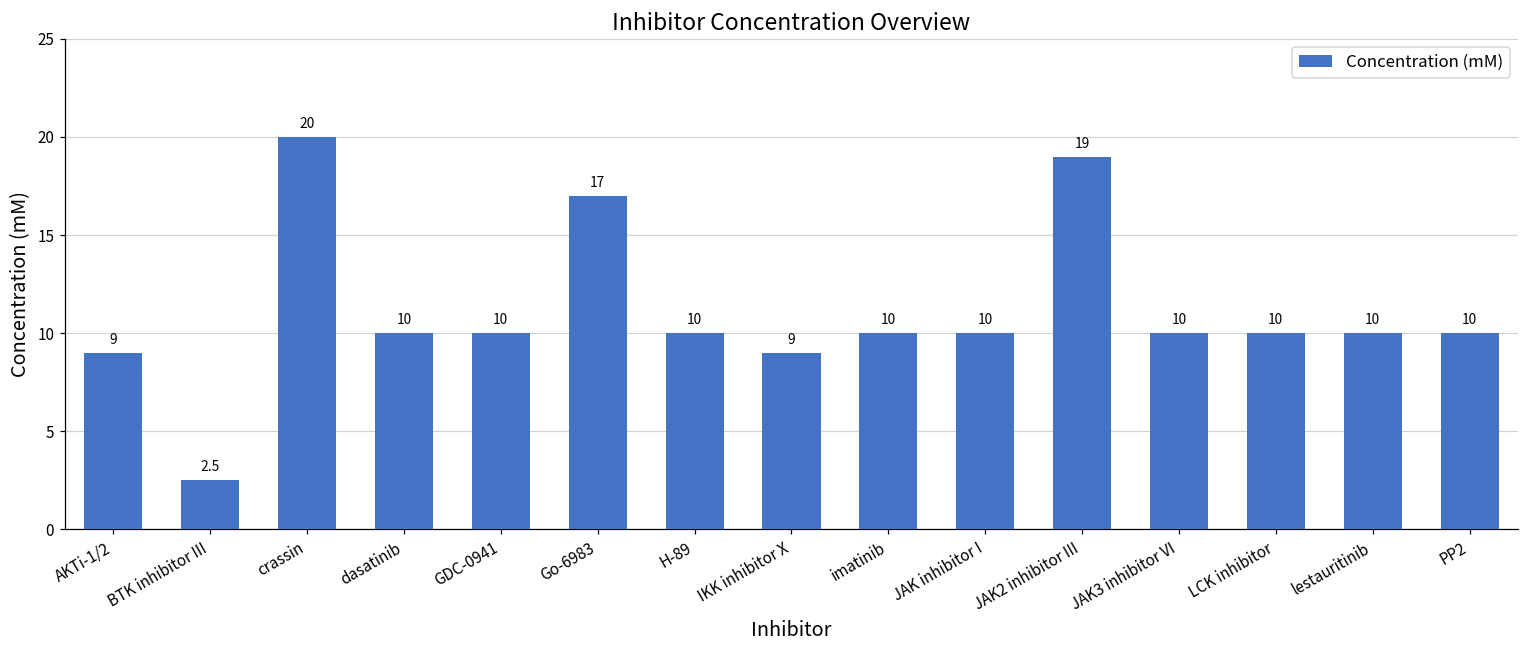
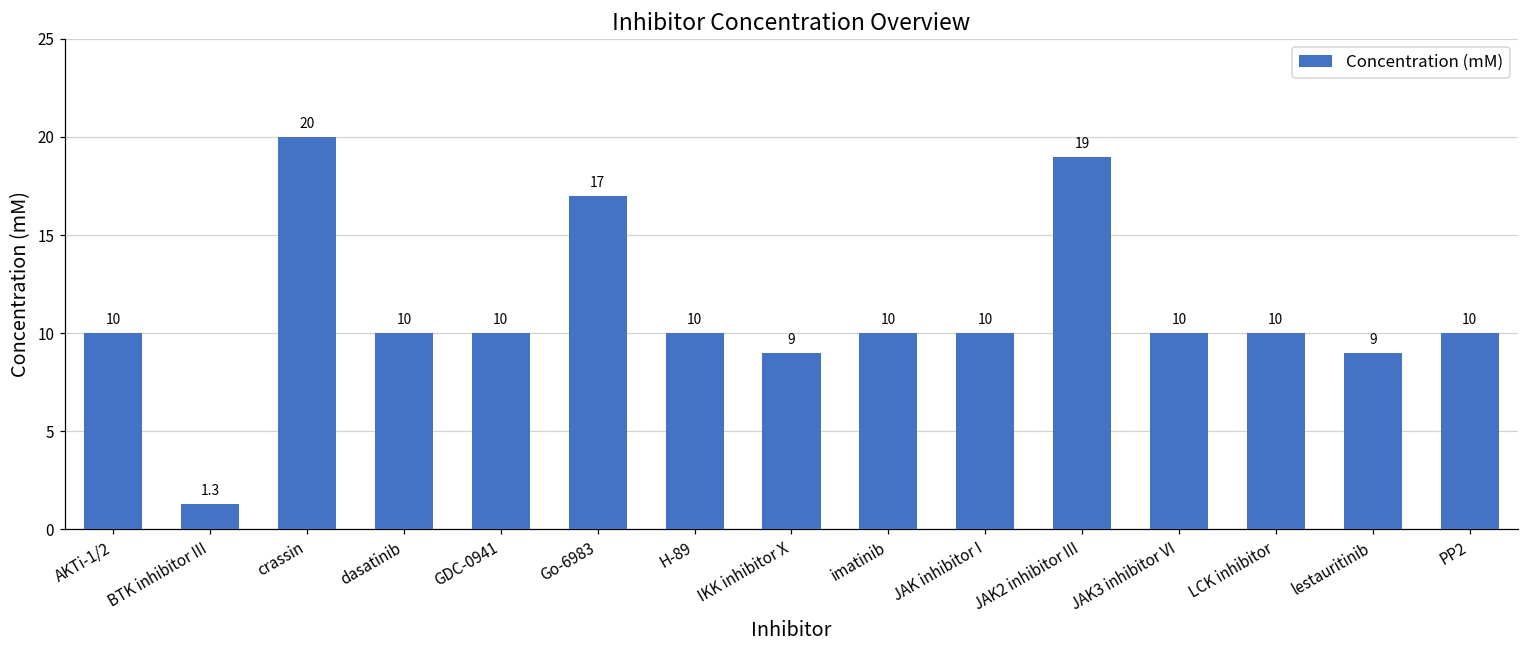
AKTi-1/2: 9 -> 10
BTK inhibitor III: 2.5 -> 1.3
lestauritinib: 10 -> 9
